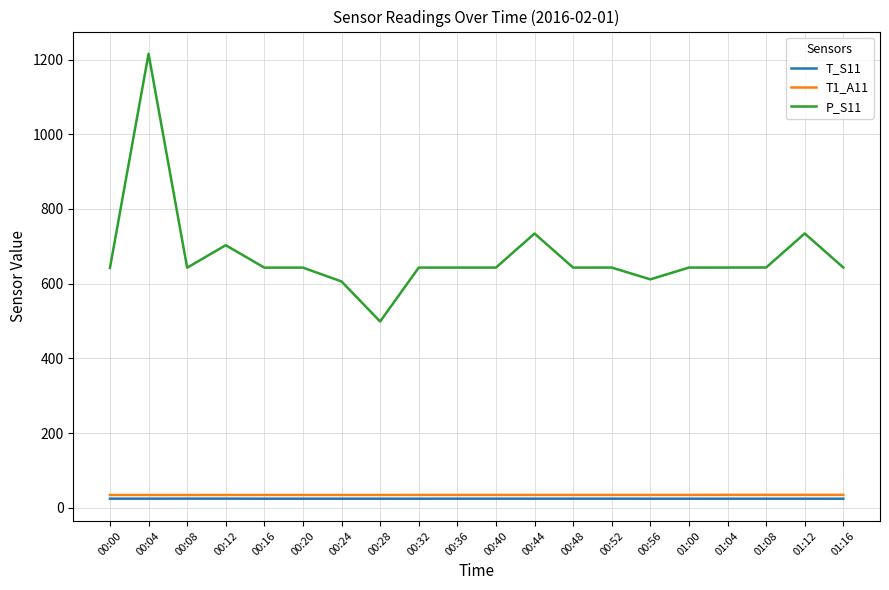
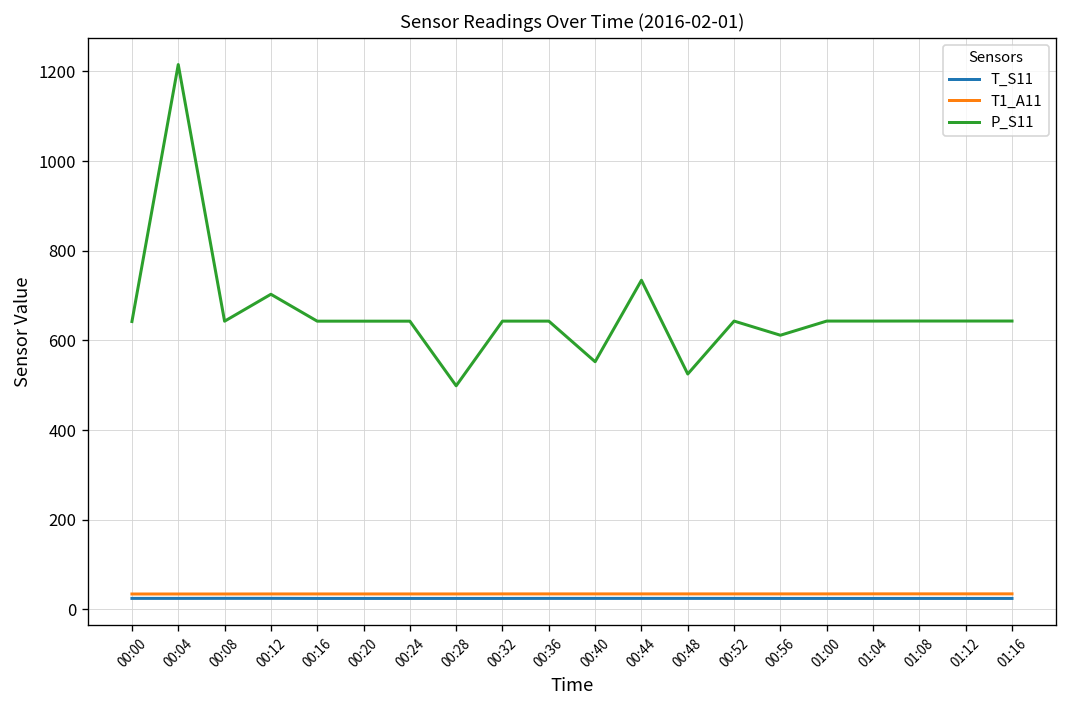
P_S11, 00:24: 610 -> 640
P_S11, 00:40: 640 -> 550
P_S11, 00:48: 640 -> 530
P_S11, 01:12: 730 -> 640
